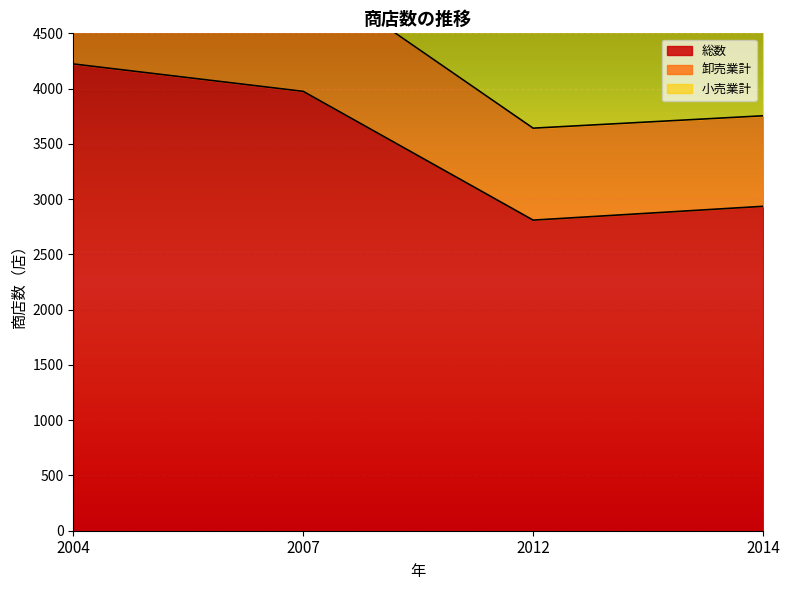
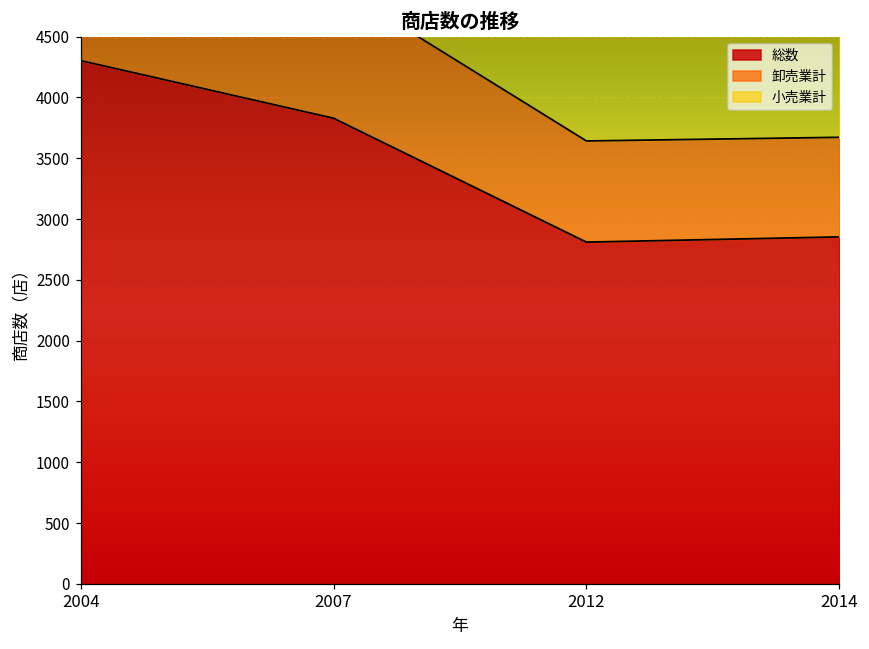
総数, 2004: 4220 -> 4300
総数, 2007: 3980 -> 3830
総数, 2014: 2940 -> 2850
